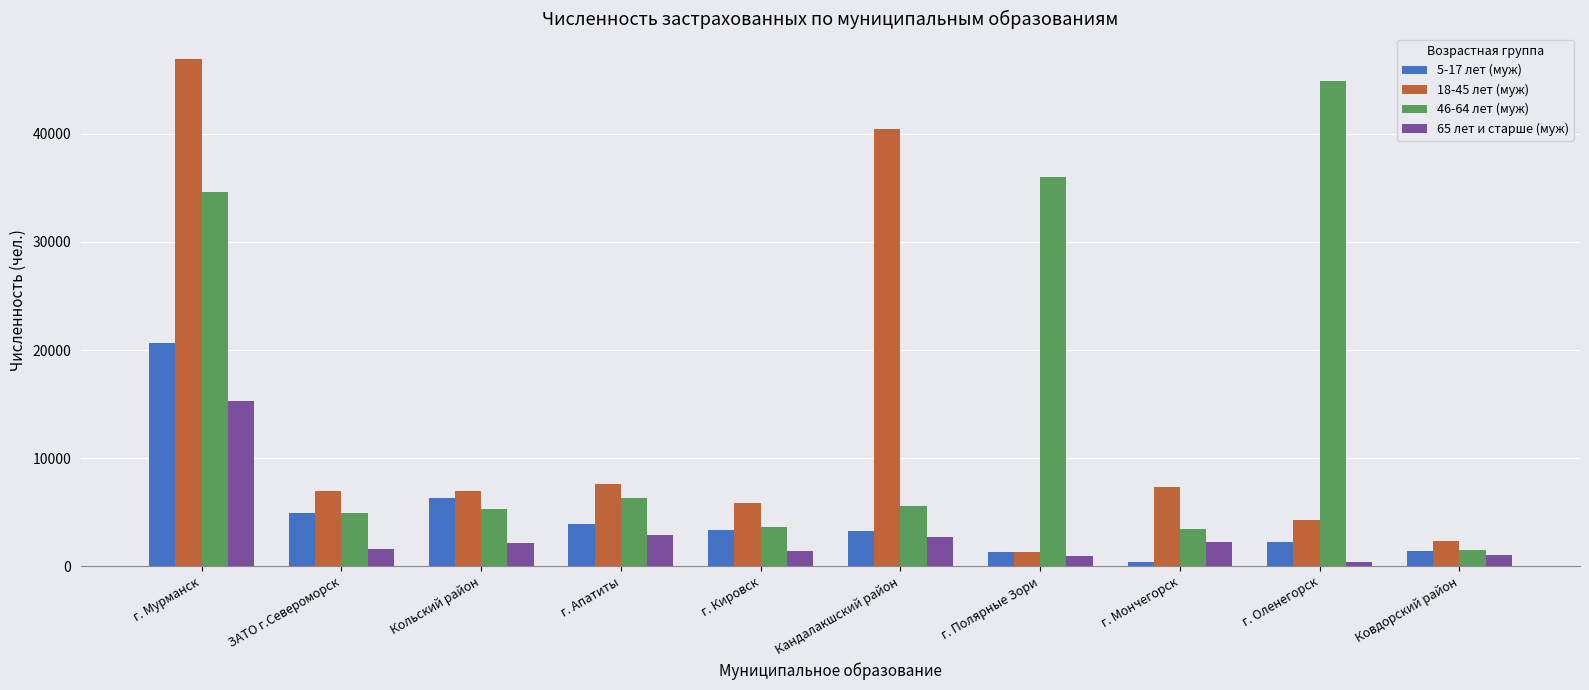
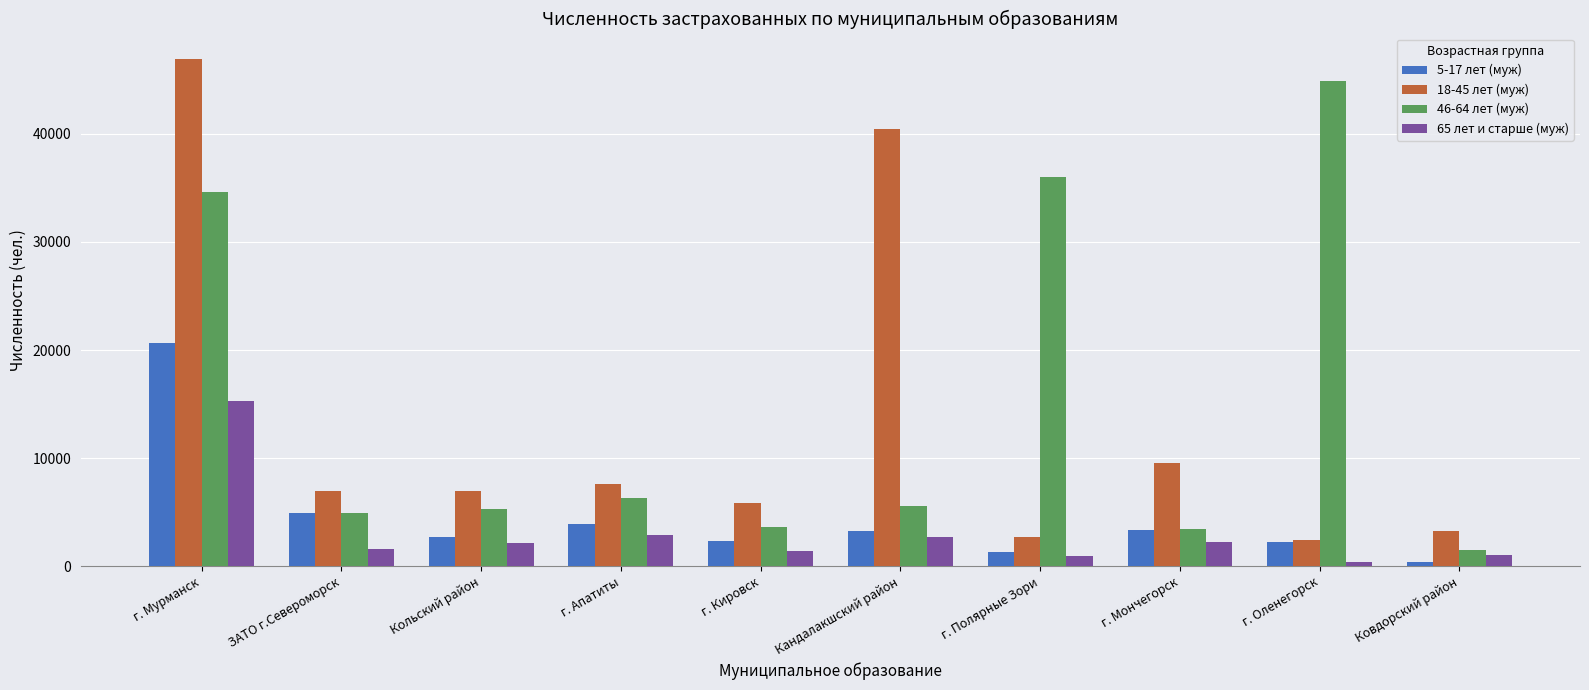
5-17 лет (муж), Кольский район: 6400 -> 2700
5-17 лет (муж), г. Кировск: 3300 -> 2300
18-45 лет (муж), г. Полярные Зори: 1300 -> 2700
5-17 лет (муж), г. Мончегорск: 400 -> 3400
18-45 лет (муж), г. Мончегорск: 7300 -> 9600
18-45 лет (муж), г. Оленегорск: 4300 -> 2400
5-17 лет (муж), Ковдорский район: 1400 -> 400
18-45 лет (муж), Ковдорский район: 2300 -> 3200
